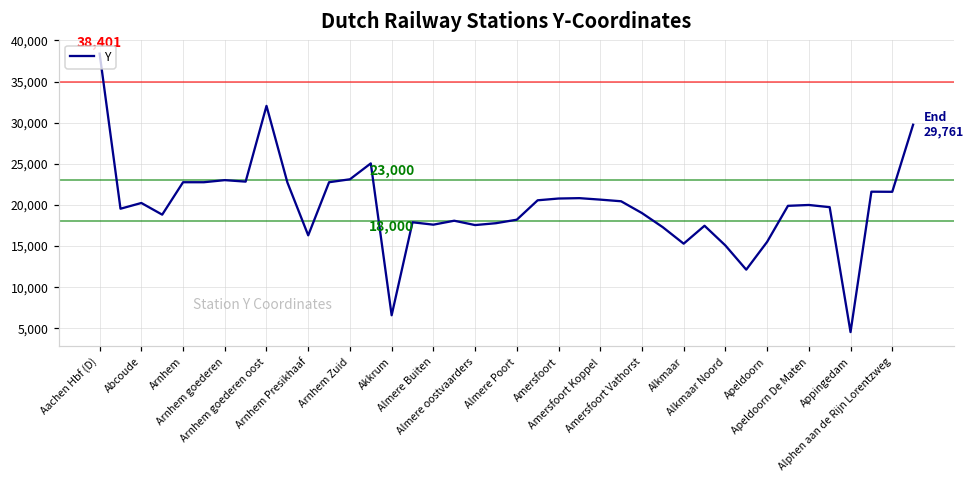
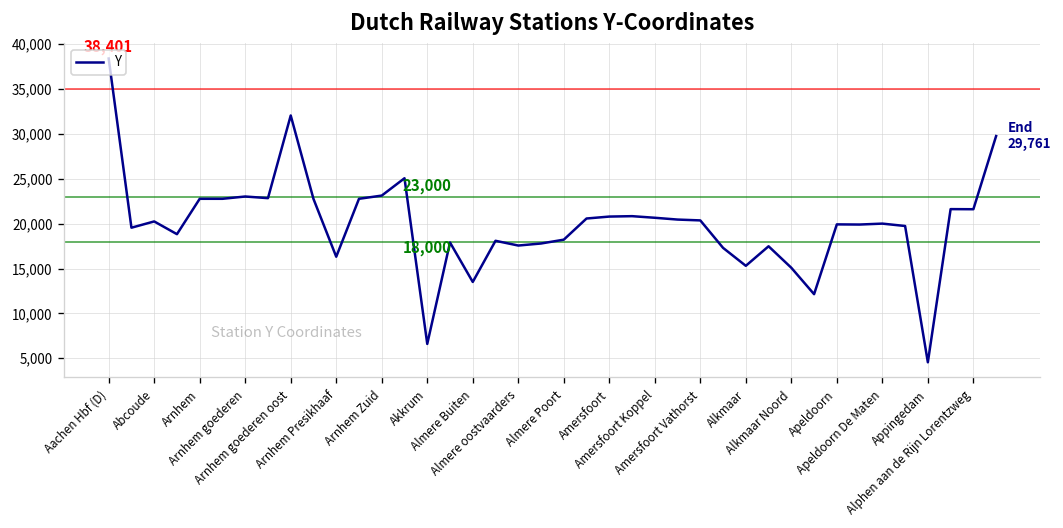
Almere Buiten: 18,000 -> 14,000
Amersfoort Vathorst: 19,000 -> 20,000
Apeldoorn: 16,000 -> 20,000
